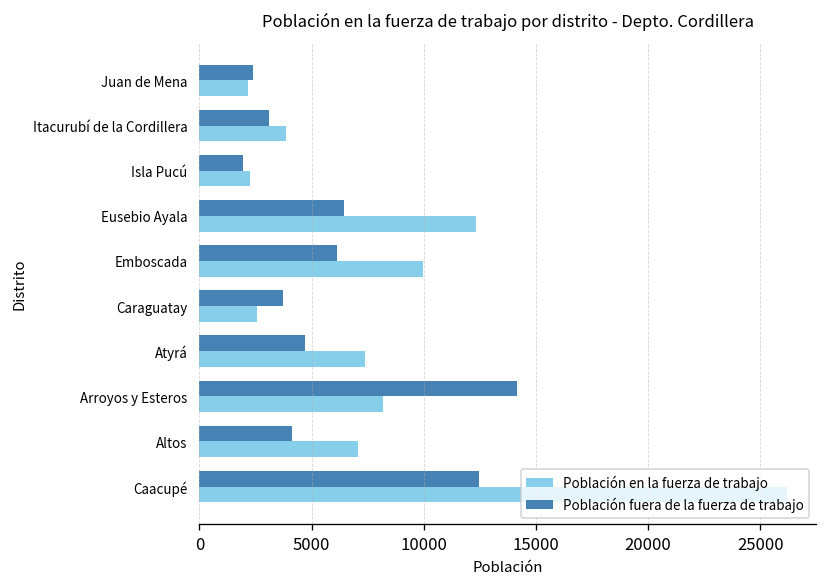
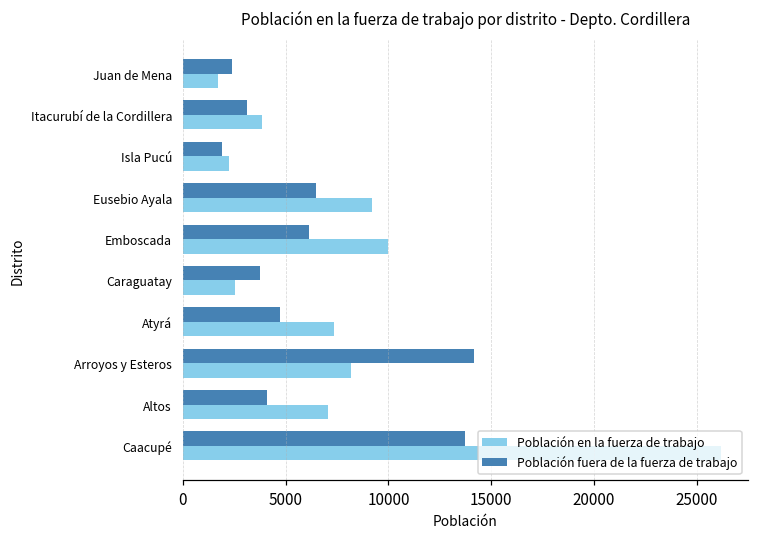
Población en la fuerza de trabajo, Juan de Mena: 2200 -> 1700
Población en la fuerza de trabajo, Eusebio Ayala: 12300 -> 9200
Población fuera de la fuerza de trabajo, Caacupé: 12500 -> 13700
